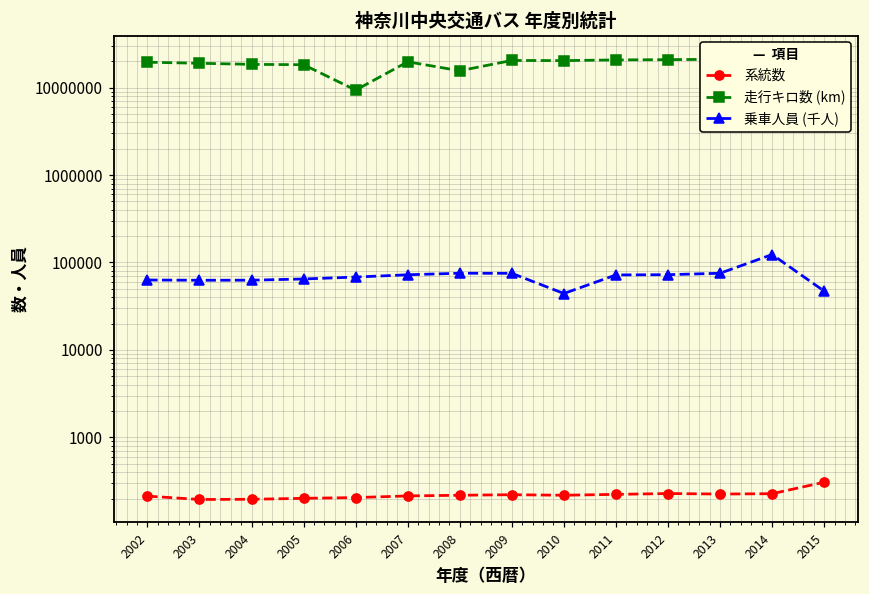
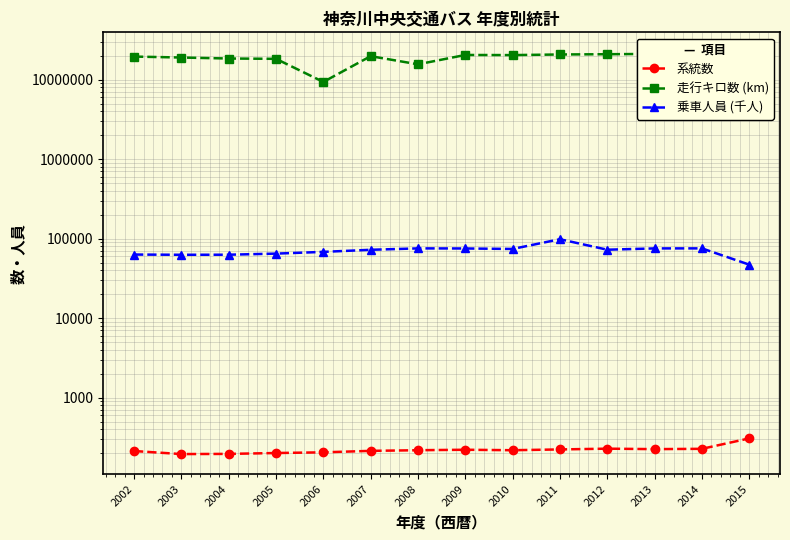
乗車人員 (千人), 2010: 40000 -> 70000
乗車人員 (千人), 2011: 70000 -> 100000
乗車人員 (千人), 2014: 120000 -> 80000
